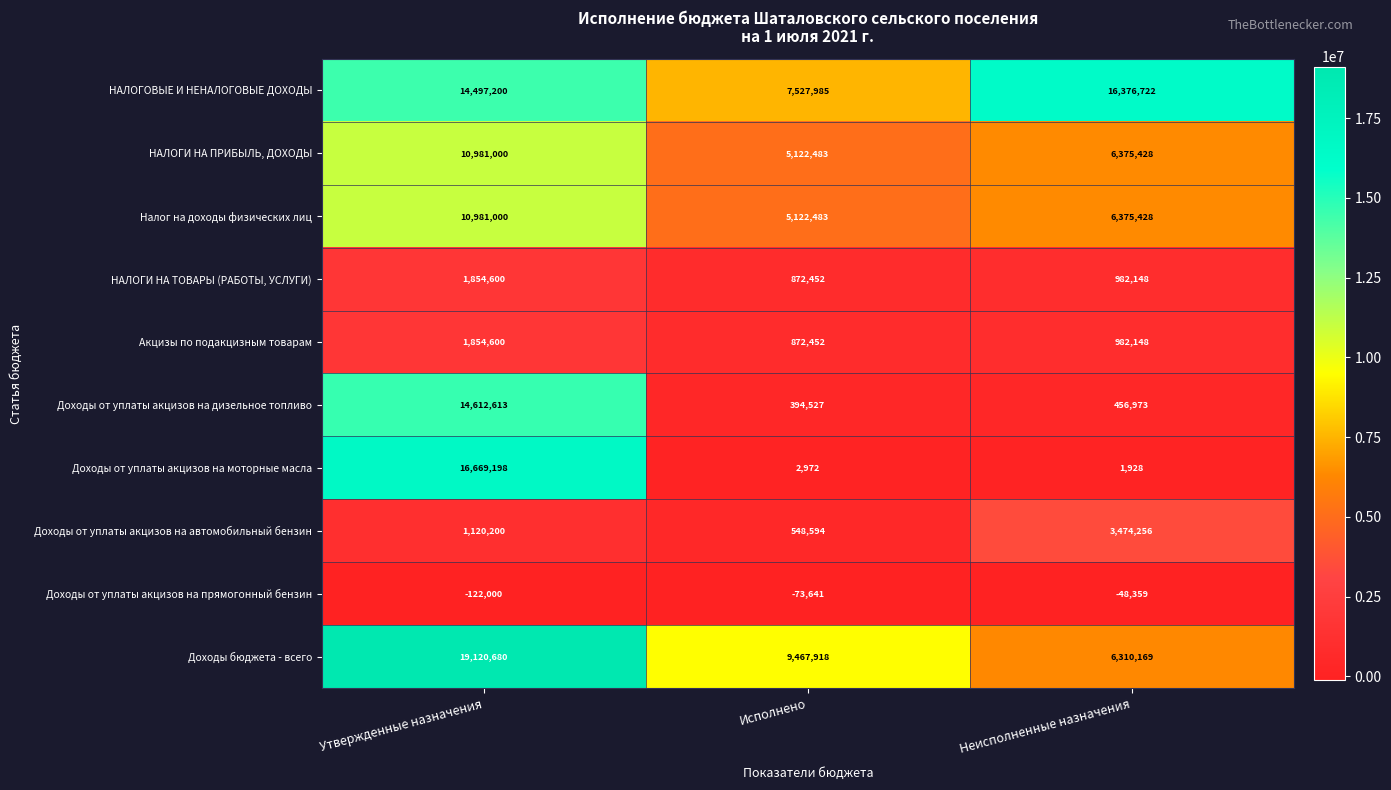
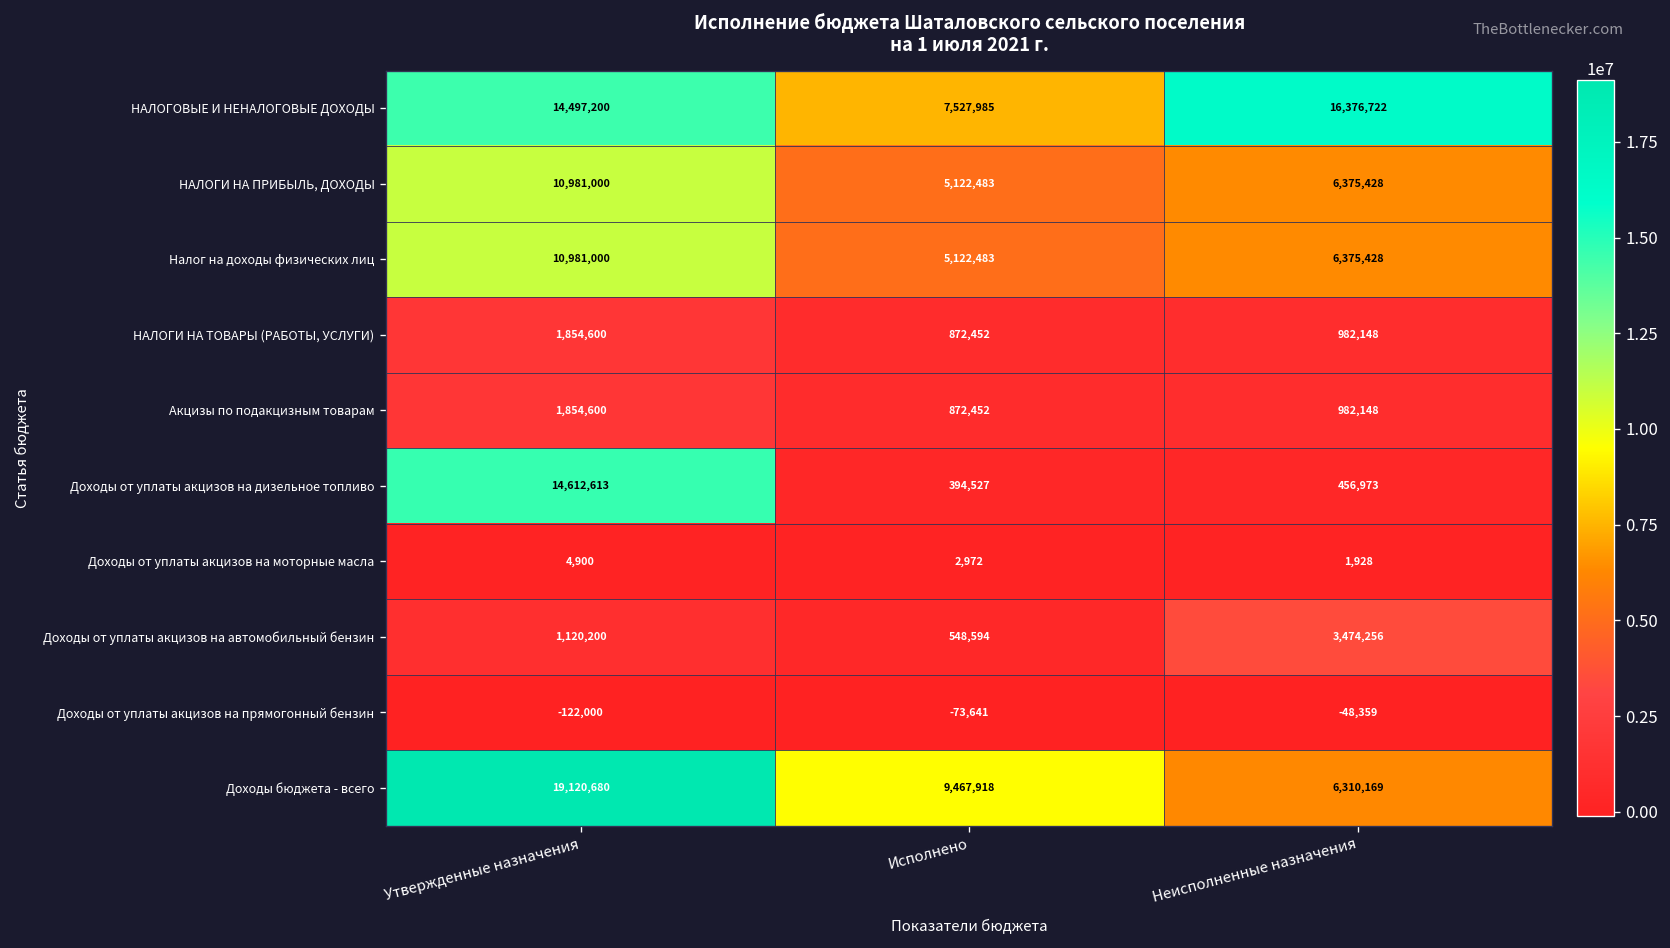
Доходы от уплаты акцизов на моторные масла, Утвержденные назначения: 16,669,198 -> 4,900
